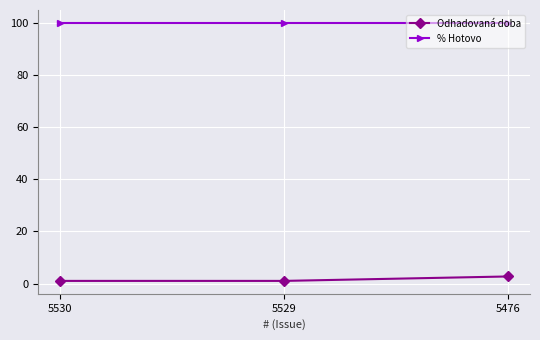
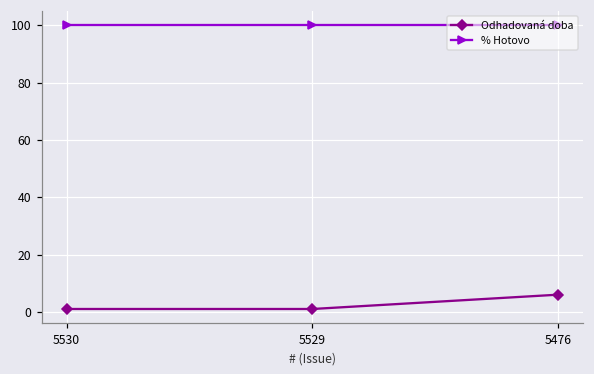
Odhadovaná doba, 5476: 3 -> 6
